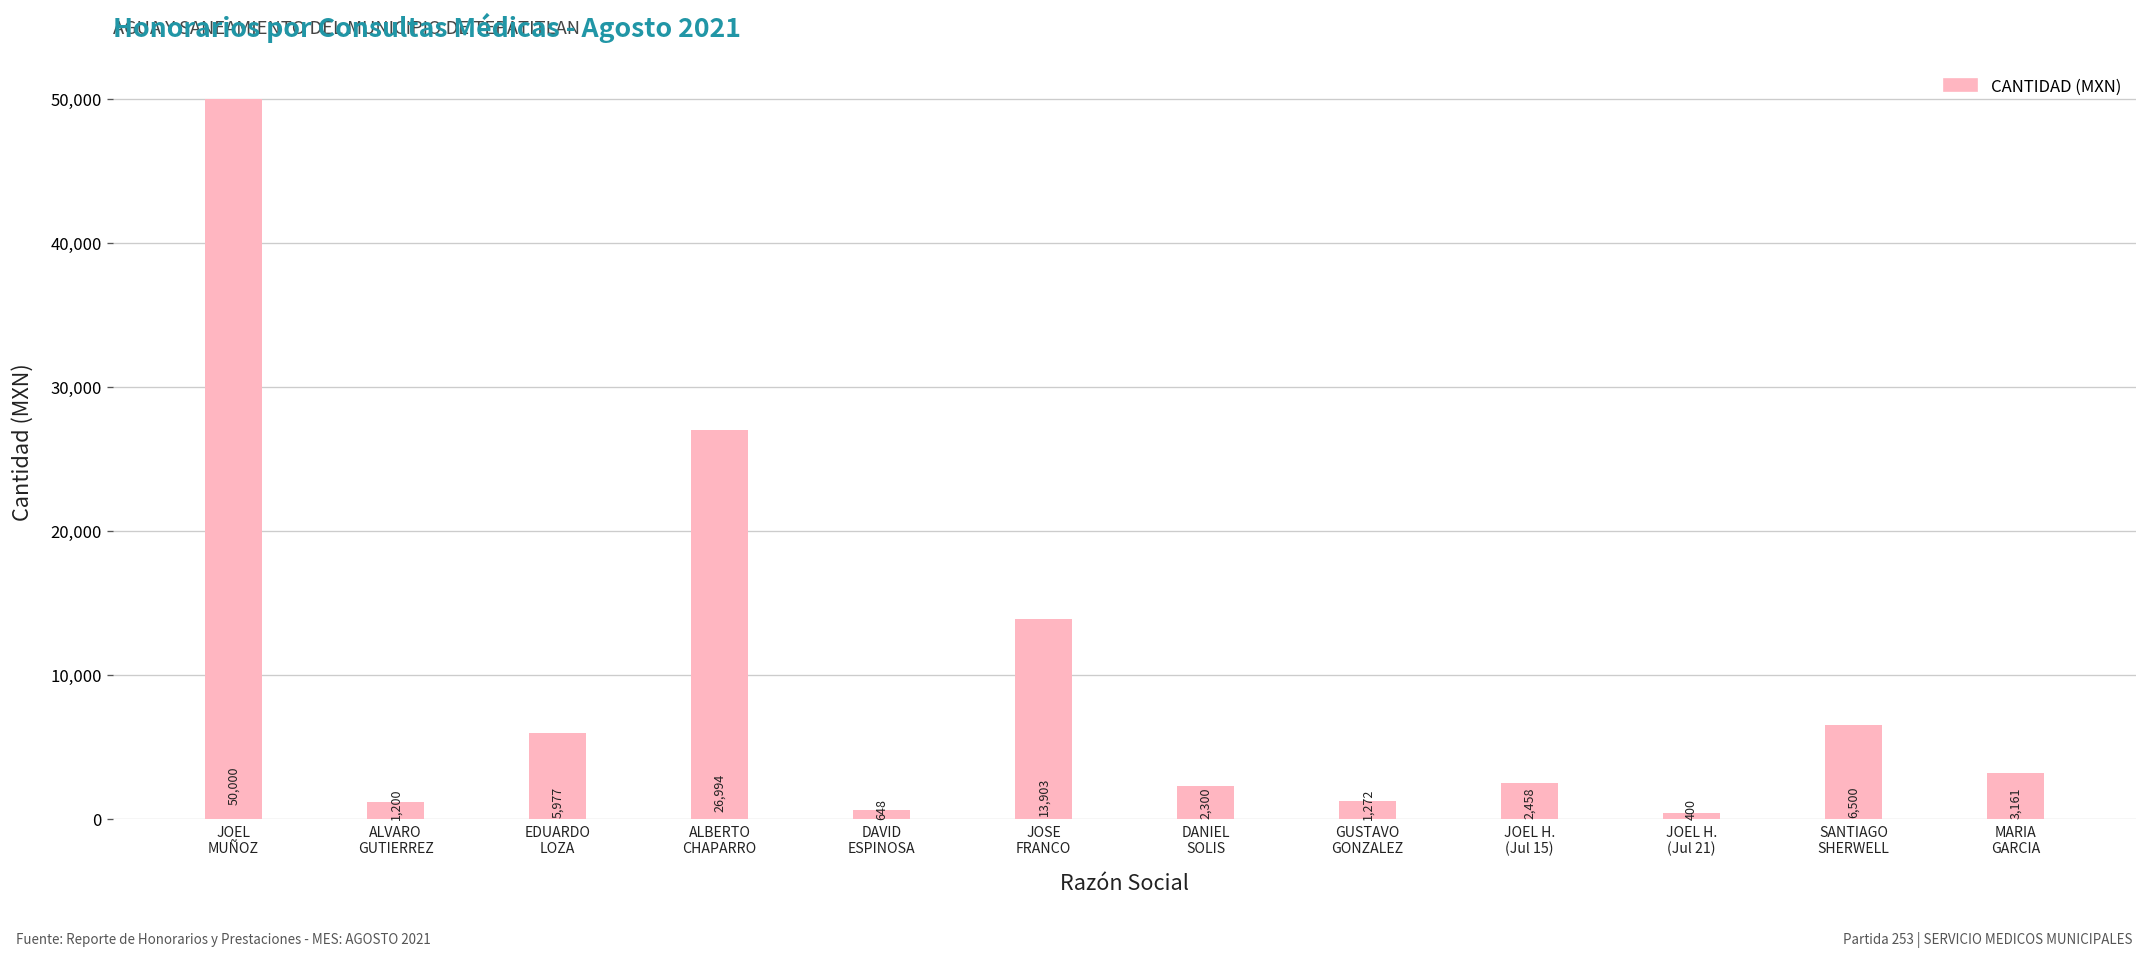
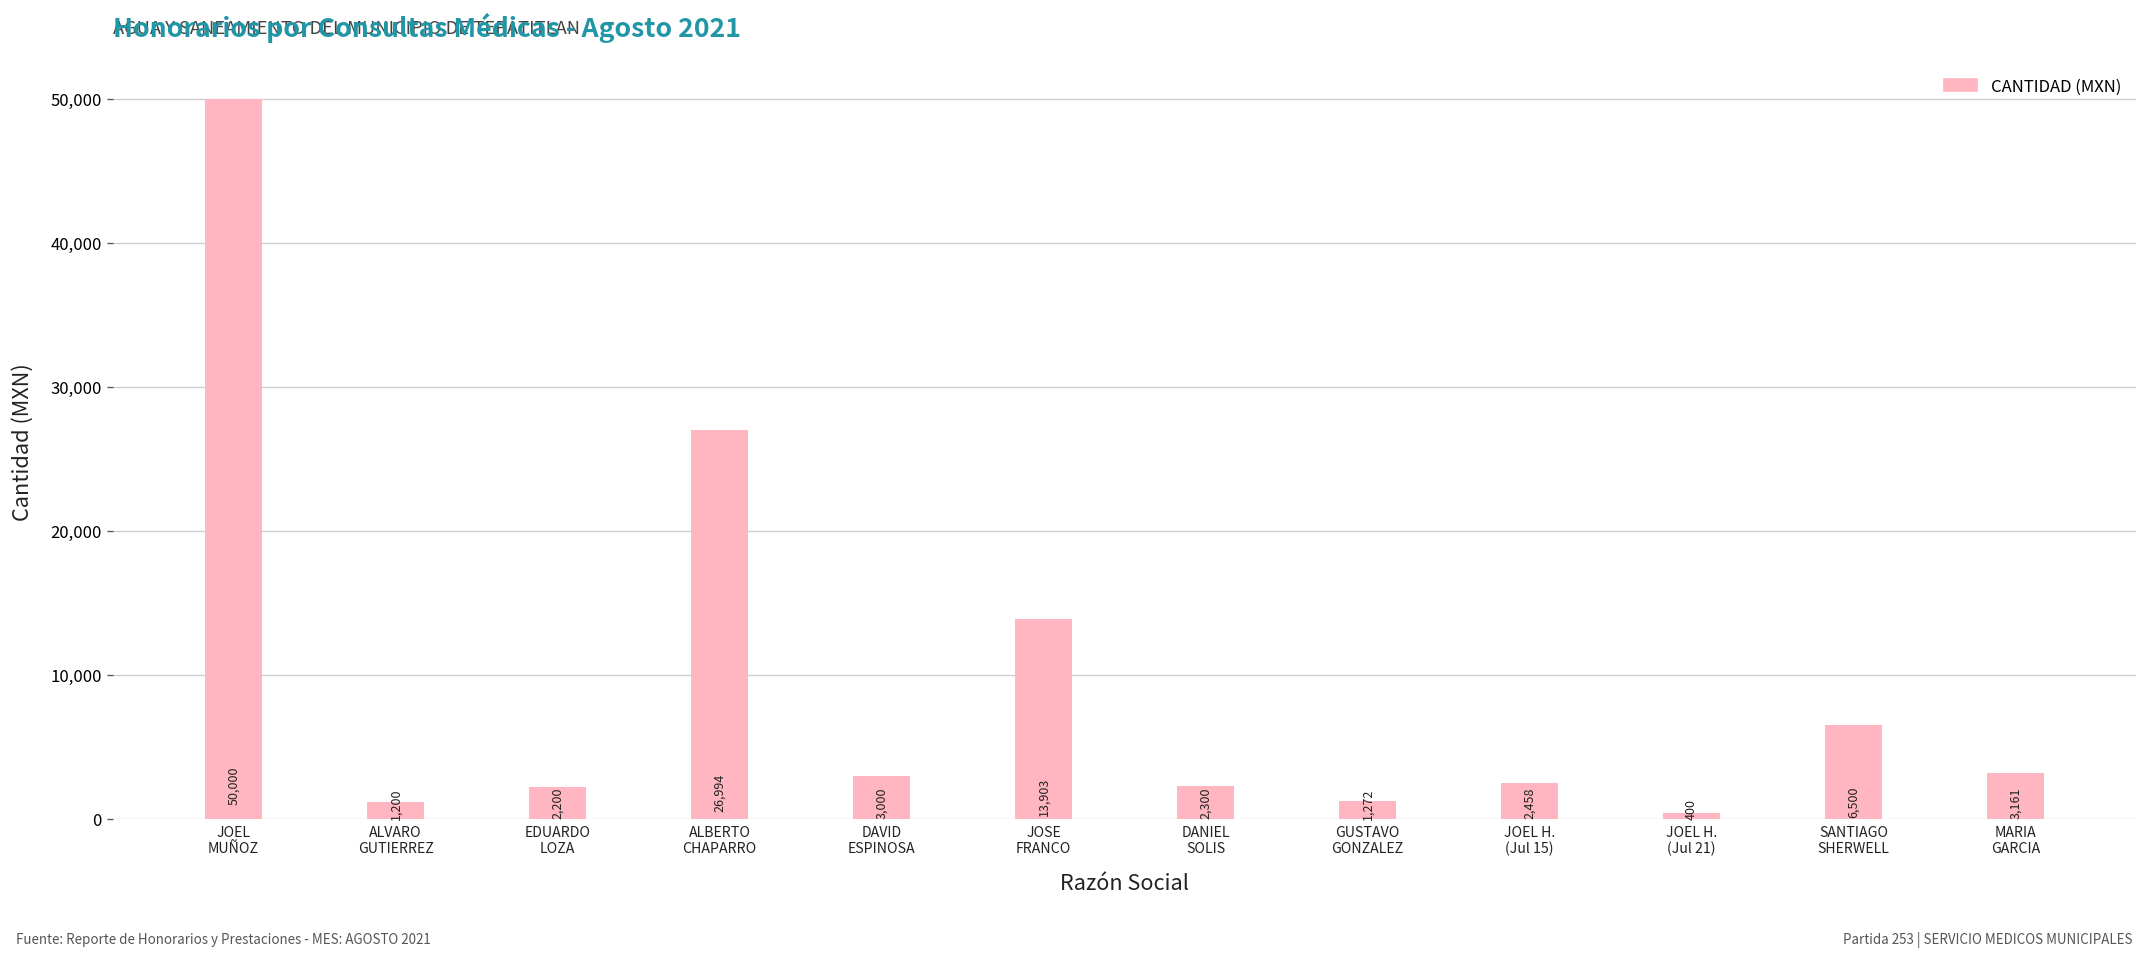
EDUARDO LOZA: 5,977 -> 2,200
DAVID ESPINOSA: 648 -> 3,000
